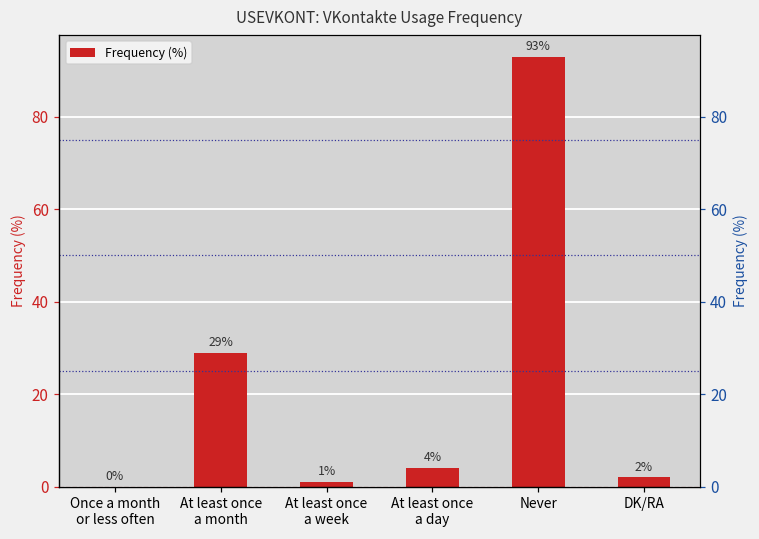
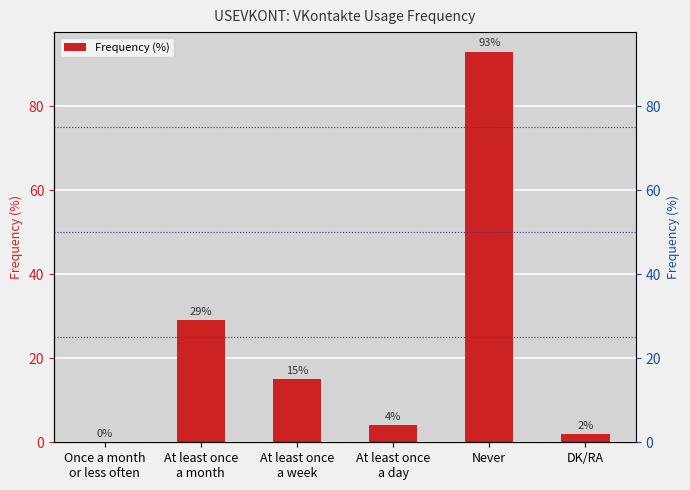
At least once a week: 1% -> 15%
